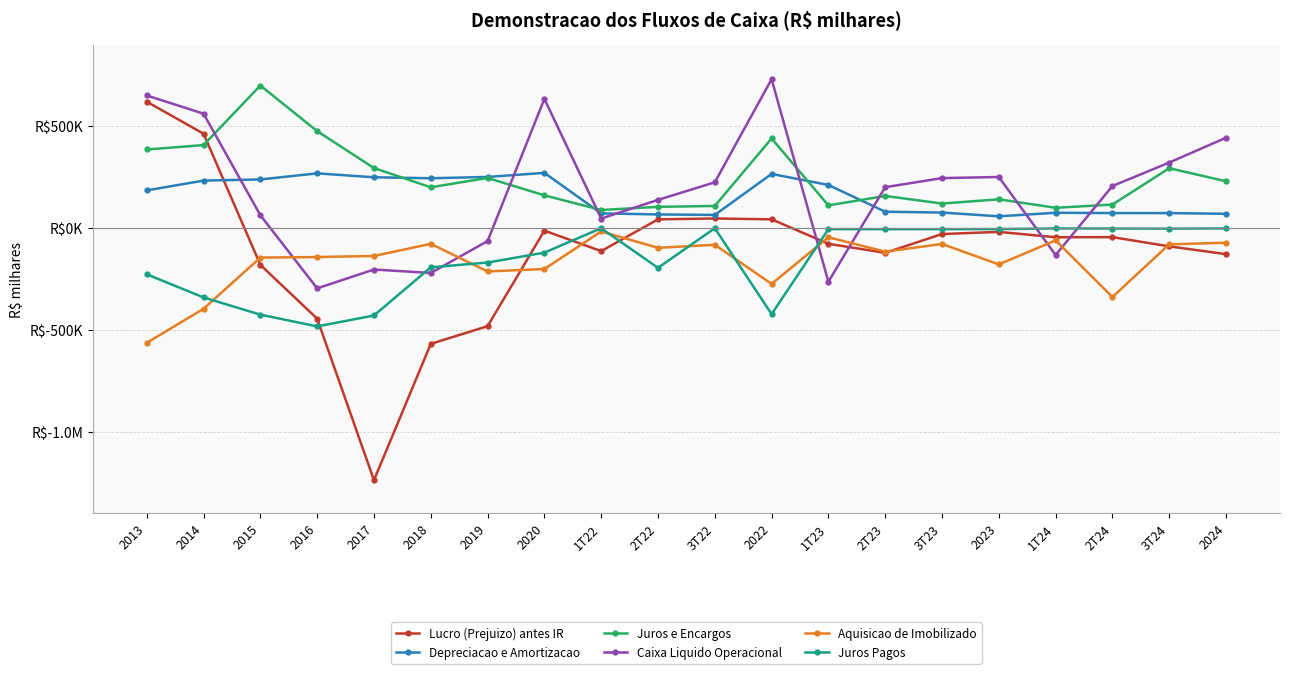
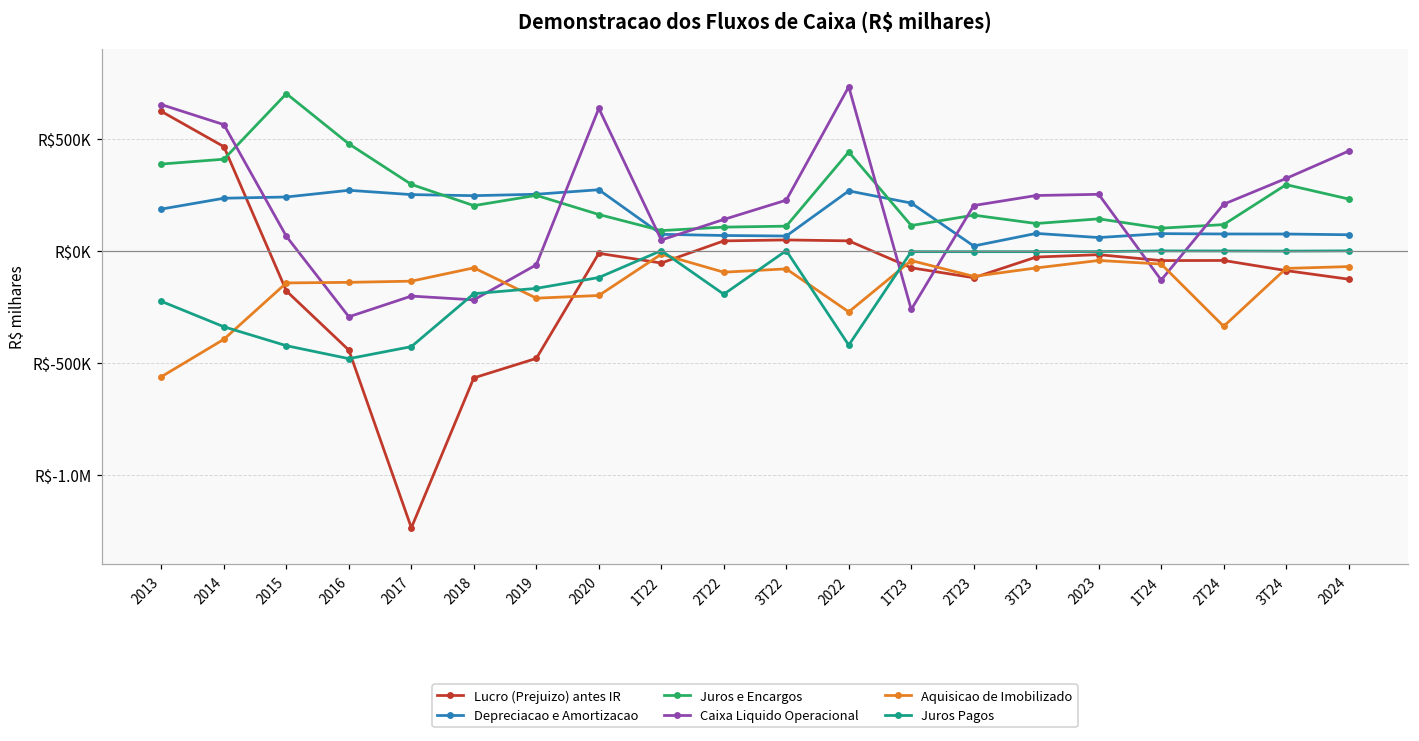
Lucro (Prejuizo) antes IR, 1T22: R$-110000 -> R$-60000
Depreciacao e Amortizacao, 2T23: R$80000 -> R$20000
Aquisicao de Imobilizado, 2023: R$-180000 -> R$-40000
